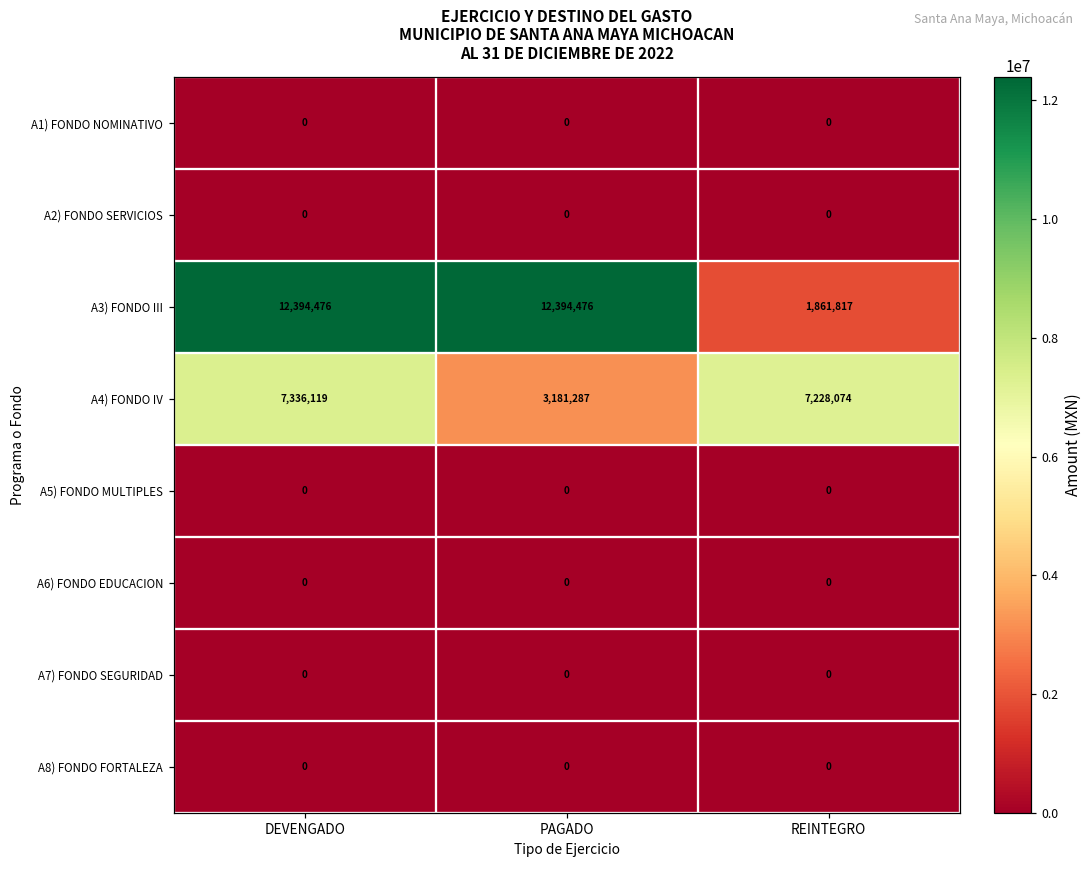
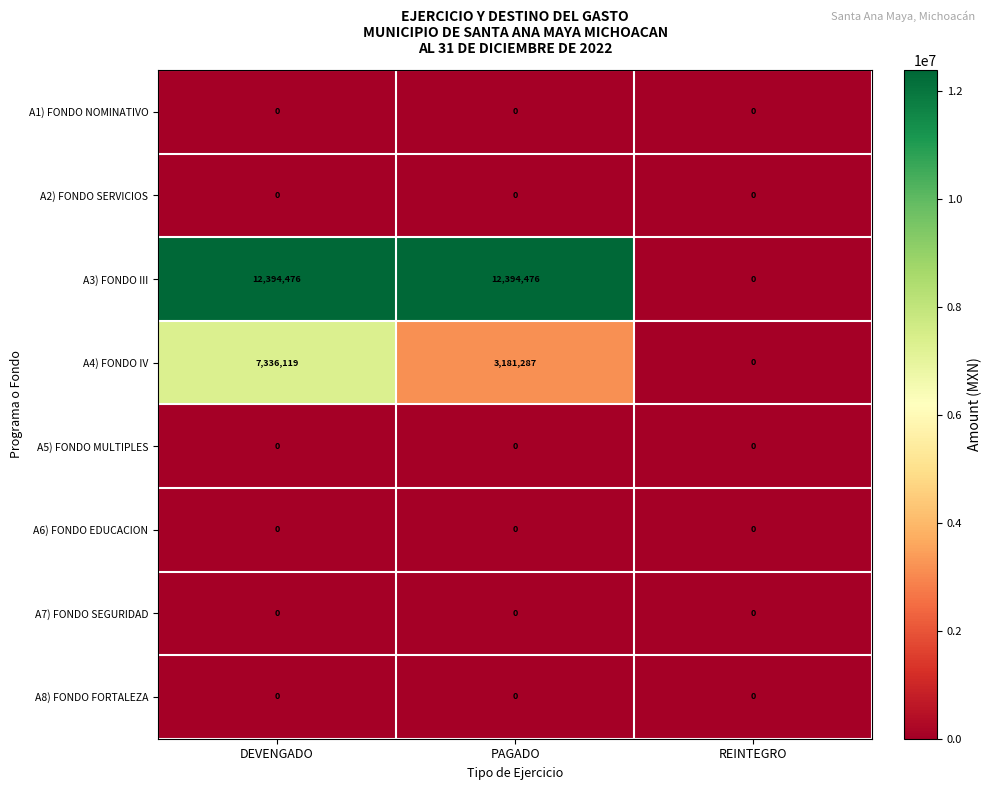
A3) FONDO III, REINTEGRO: 1,861,817 -> 0
A4) FONDO IV, REINTEGRO: 7,228,074 -> 0
